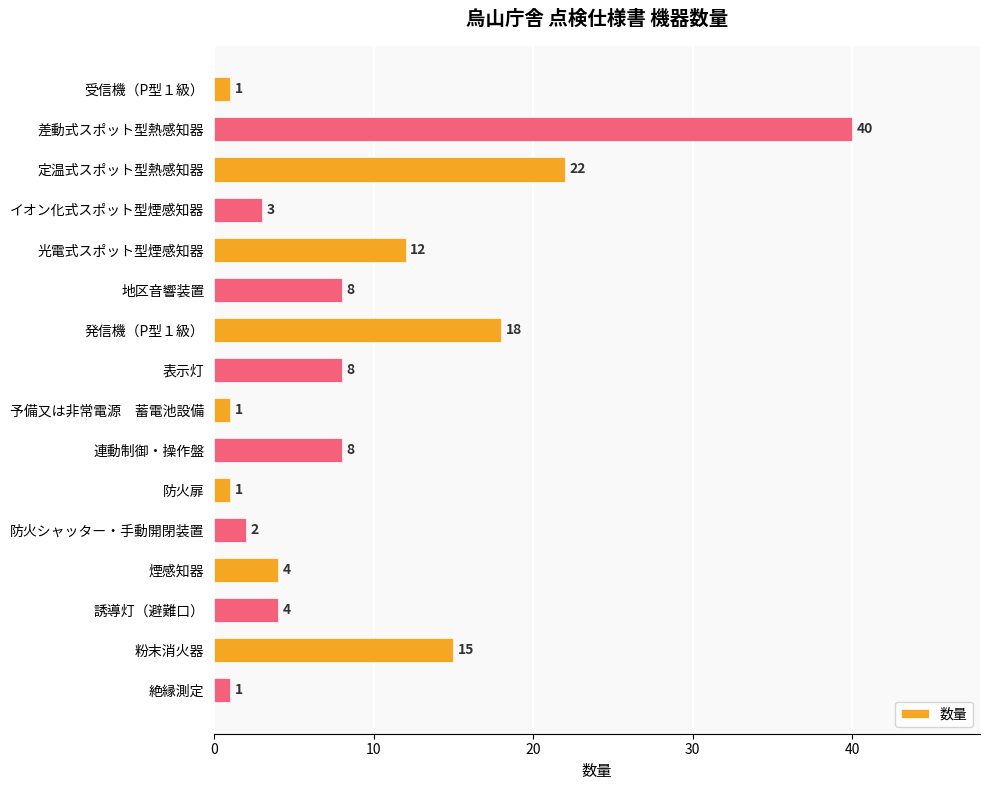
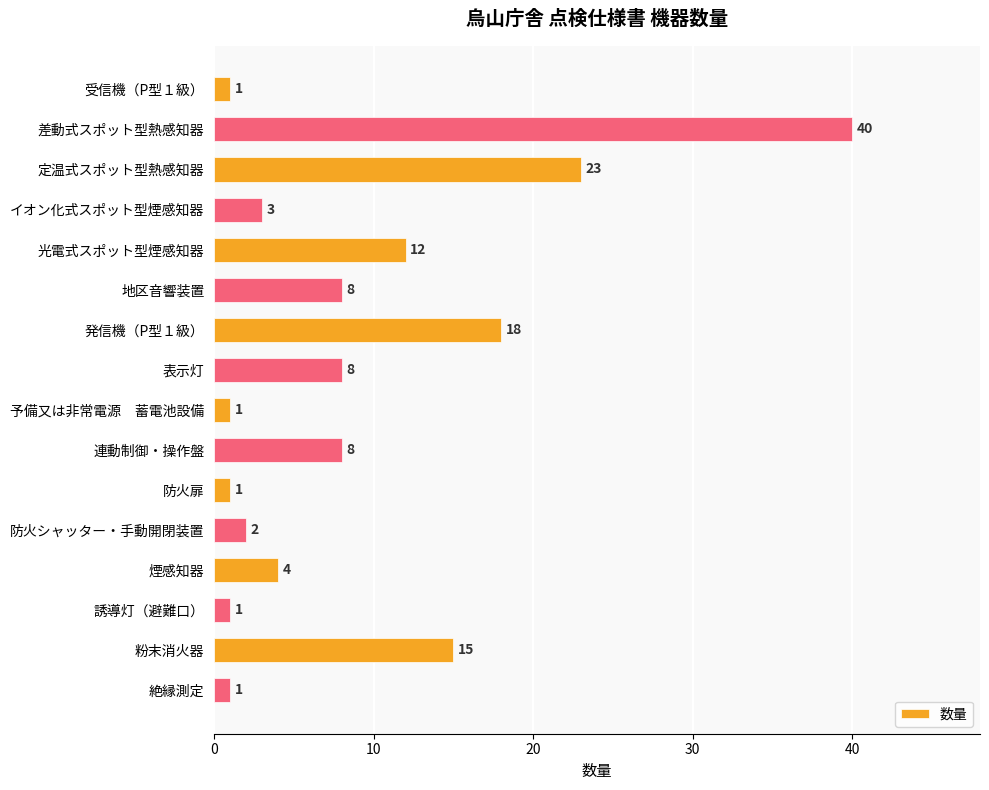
定温式スポット型熱感知器: 22 -> 23
誘導灯（避難口）: 4 -> 1
